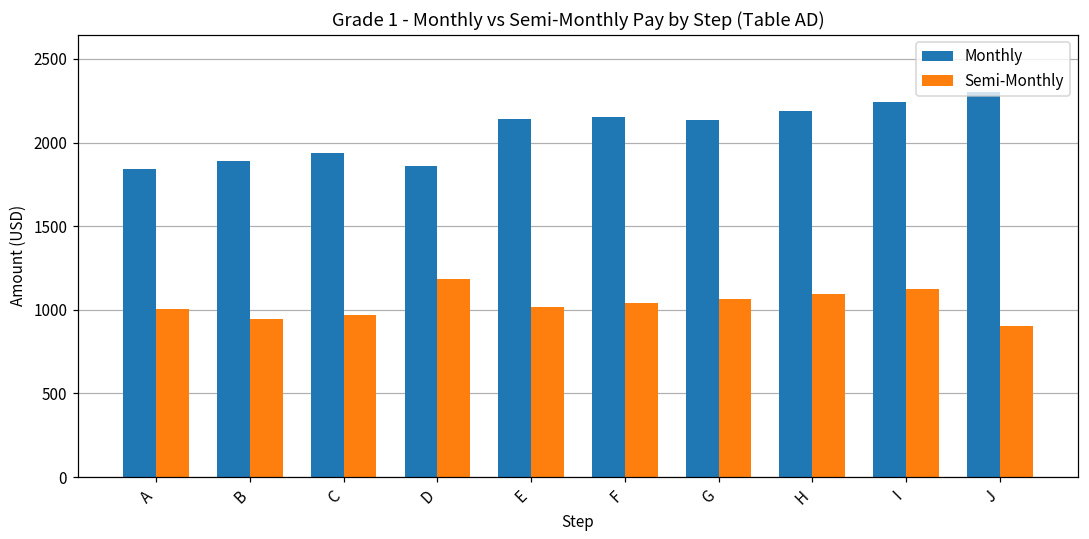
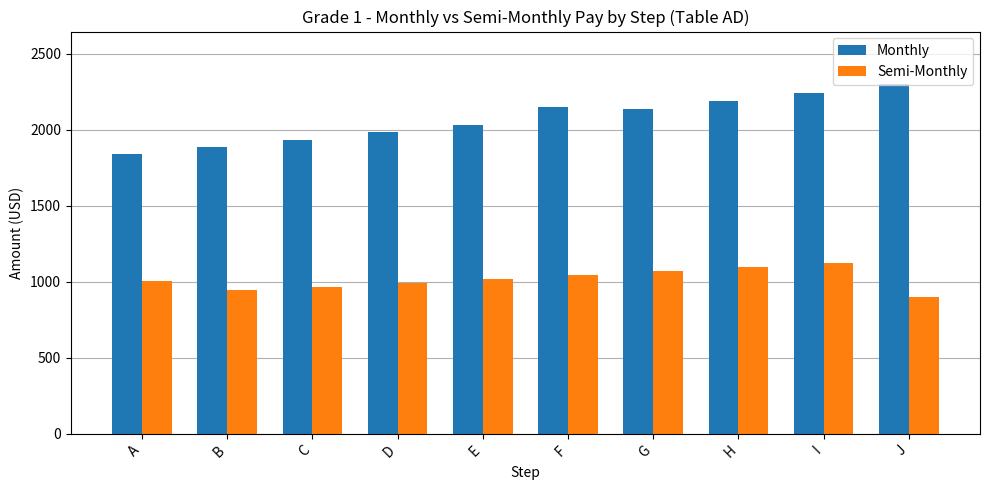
Monthly, D: 1860 -> 1980
Semi-Monthly, D: 1180 -> 990
Monthly, E: 2140 -> 2030
